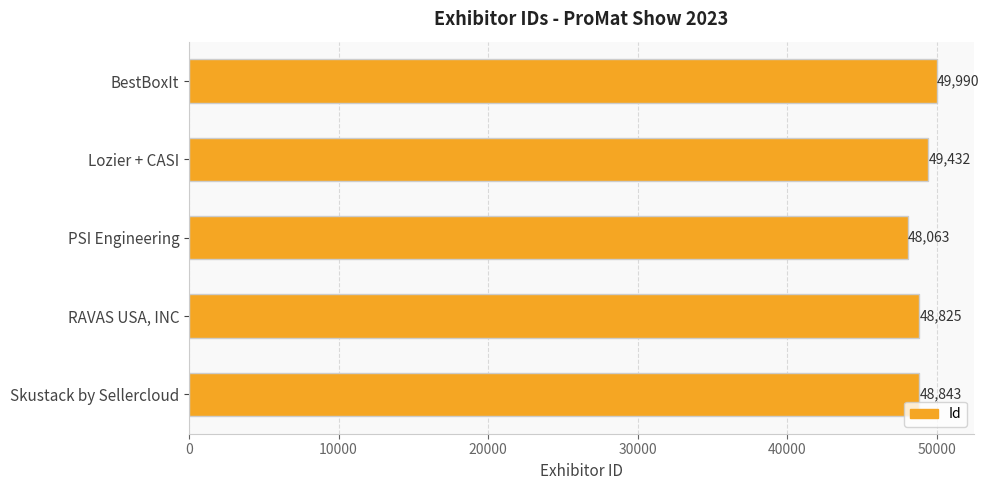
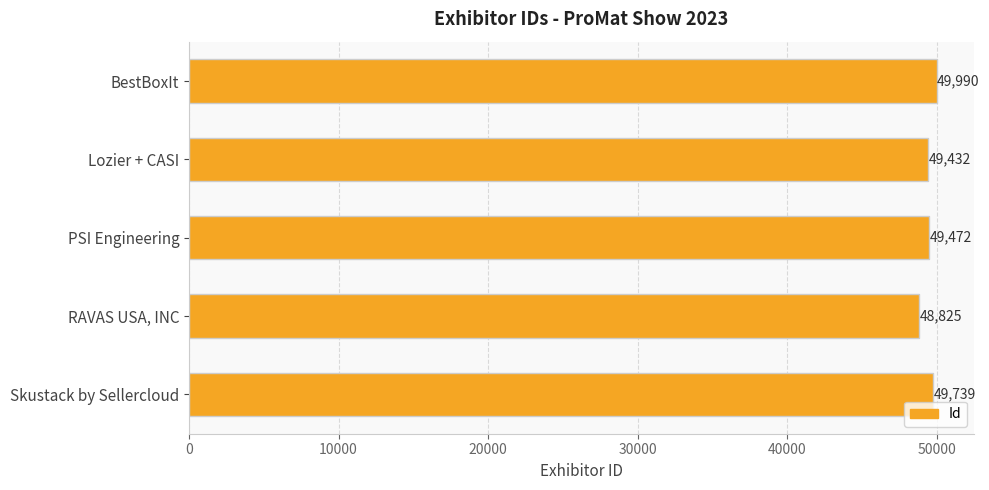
PSI Engineering: 48,063 -> 49,472
Skustack by Sellercloud: 48,843 -> 49,739
